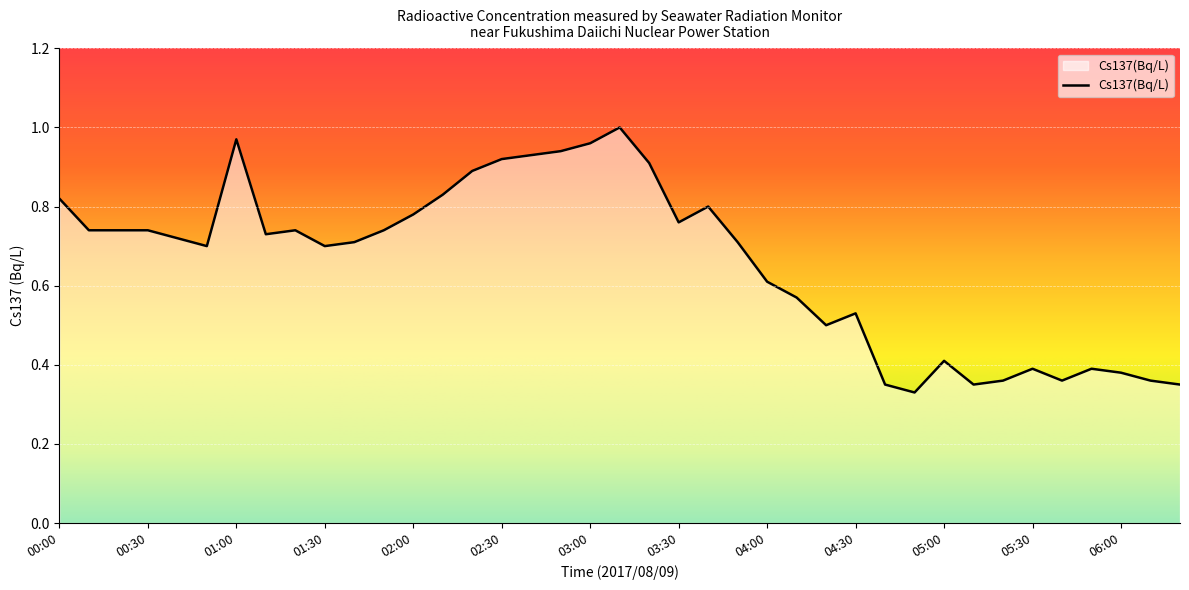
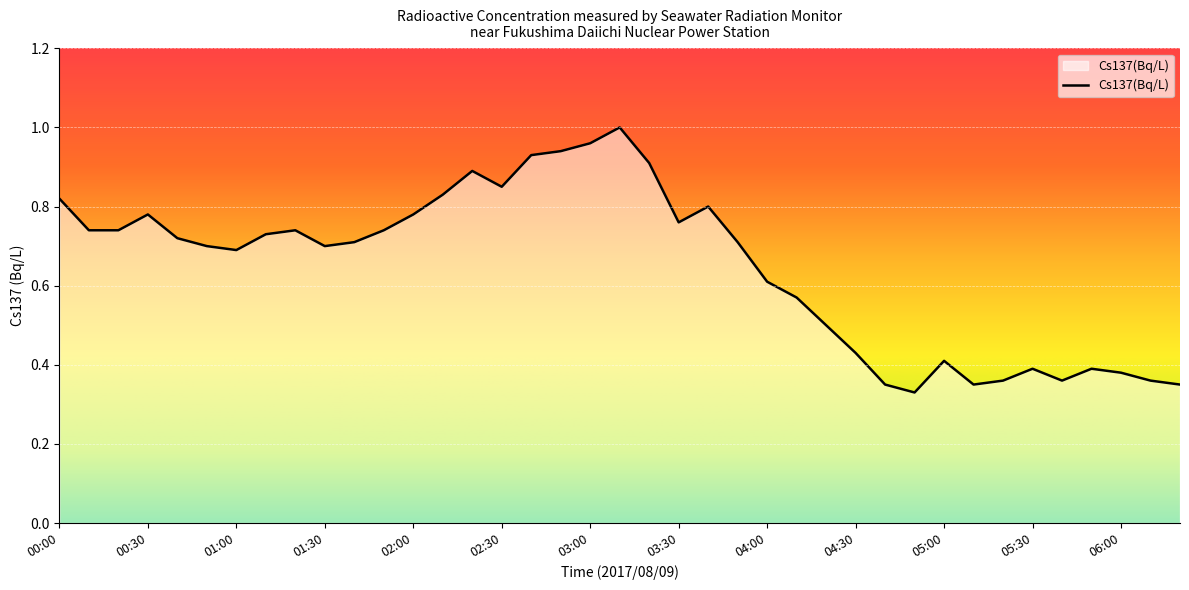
00:30: 0.74 -> 0.78
01:00: 0.97 -> 0.69
02:30: 0.92 -> 0.85
04:30: 0.53 -> 0.43
